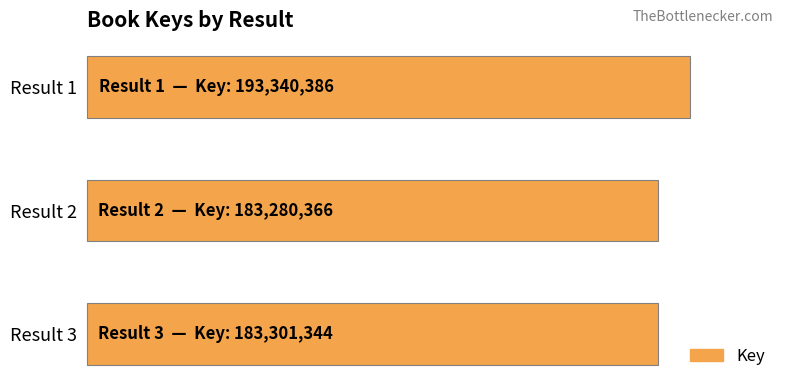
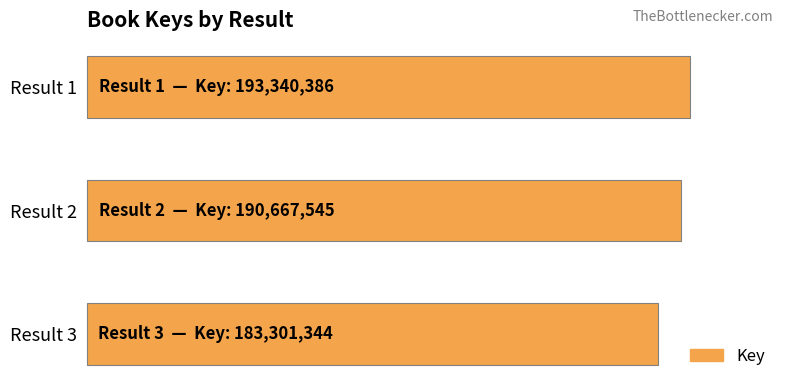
Result 2: 183,280,366 -> 190,667,545
